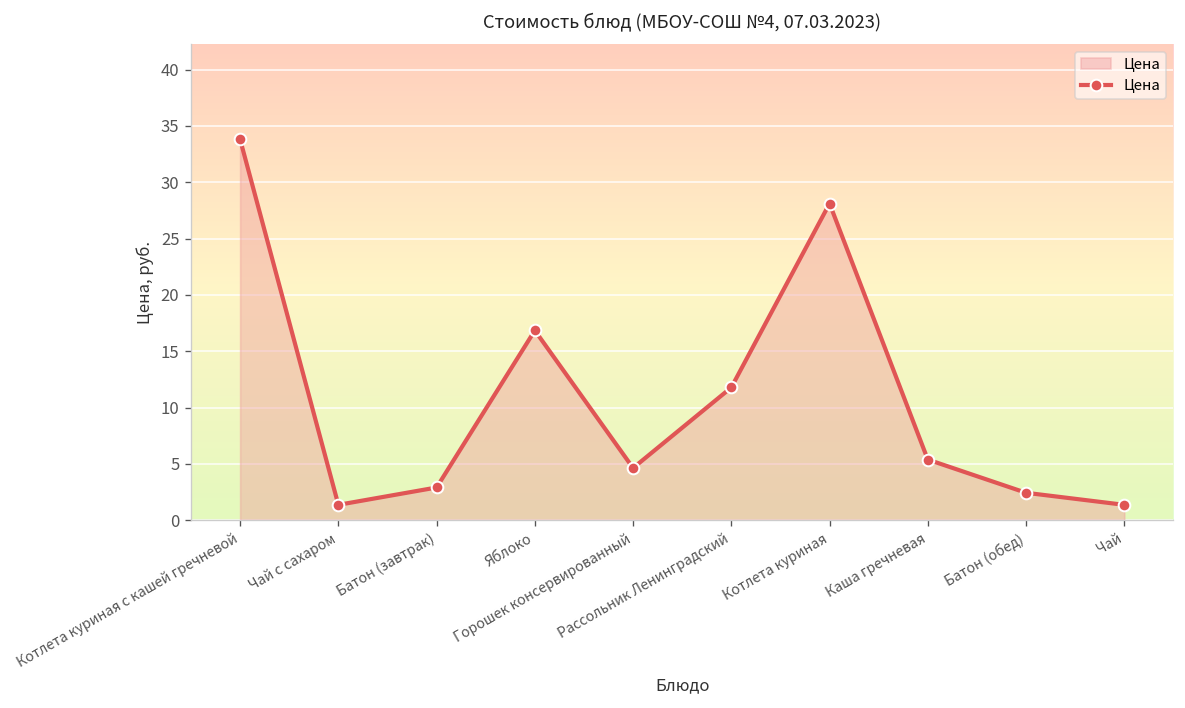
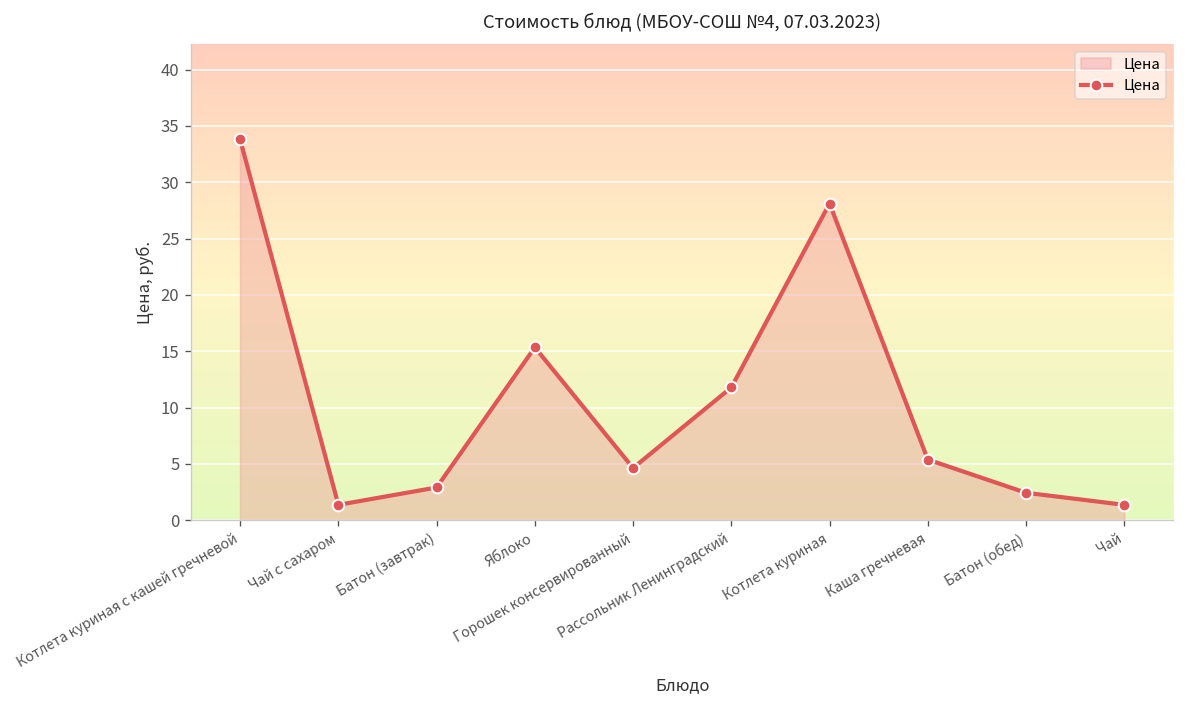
Яблоко: 17 -> 15
